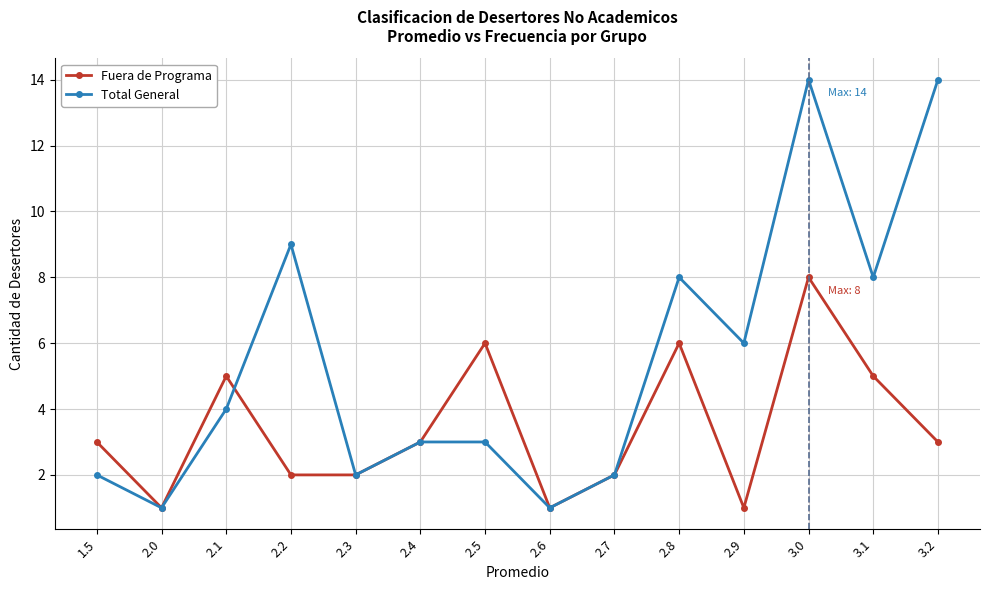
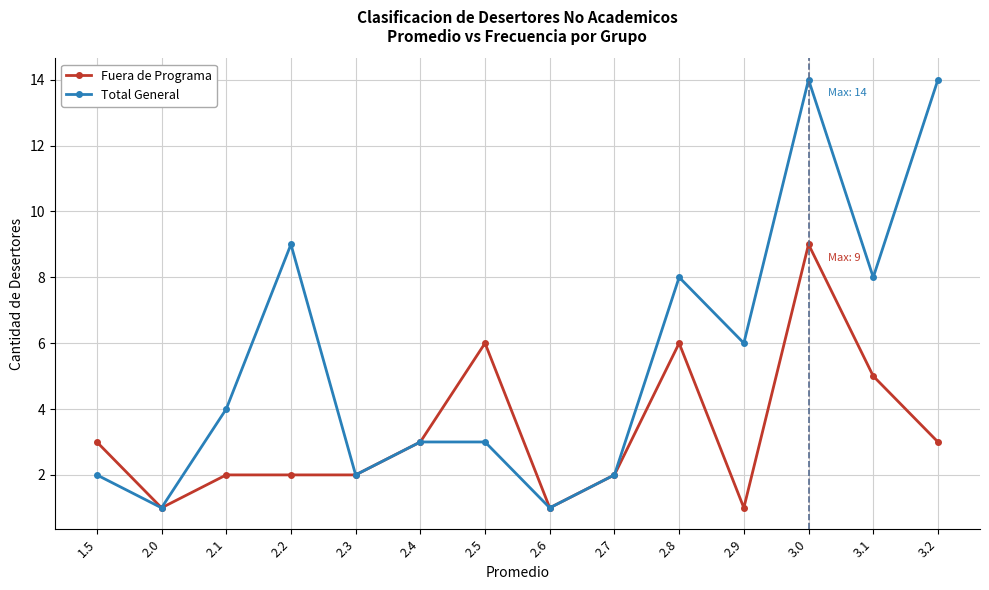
Fuera de Programa, 2.1: 5 -> 2
Fuera de Programa, 3.0: 8 -> 9
